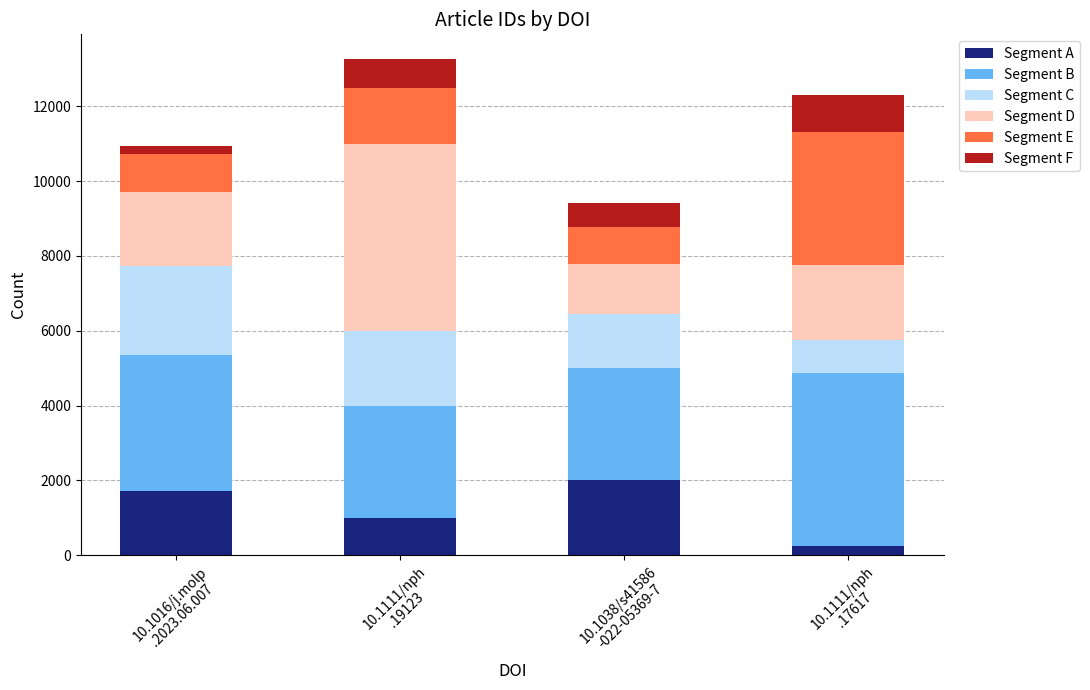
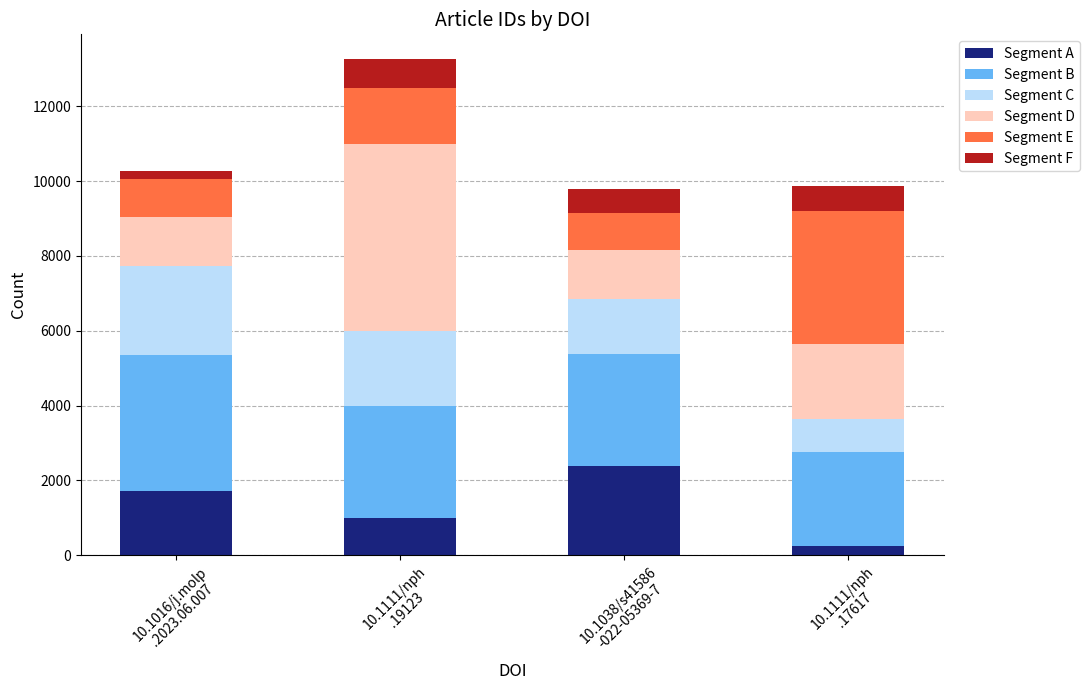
Segment D, 10.1016/j.molp .2023.06.007: 2000 -> 1300
Segment A, 10.1038/s41586 -022-05369-7: 2000 -> 2400
Segment B, 10.1111/nph .17617: 4600 -> 2500
Segment F, 10.1111/nph .17617: 1000 -> 700
